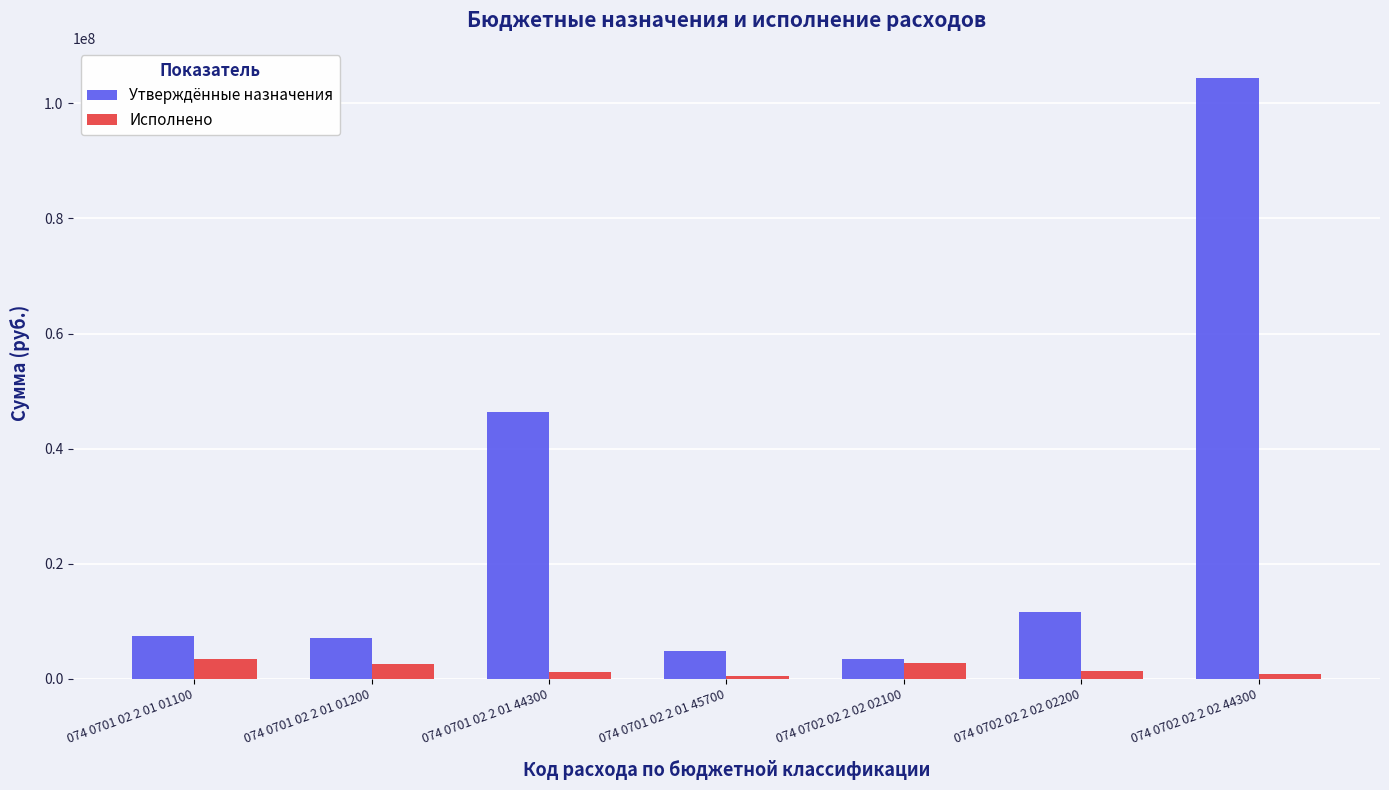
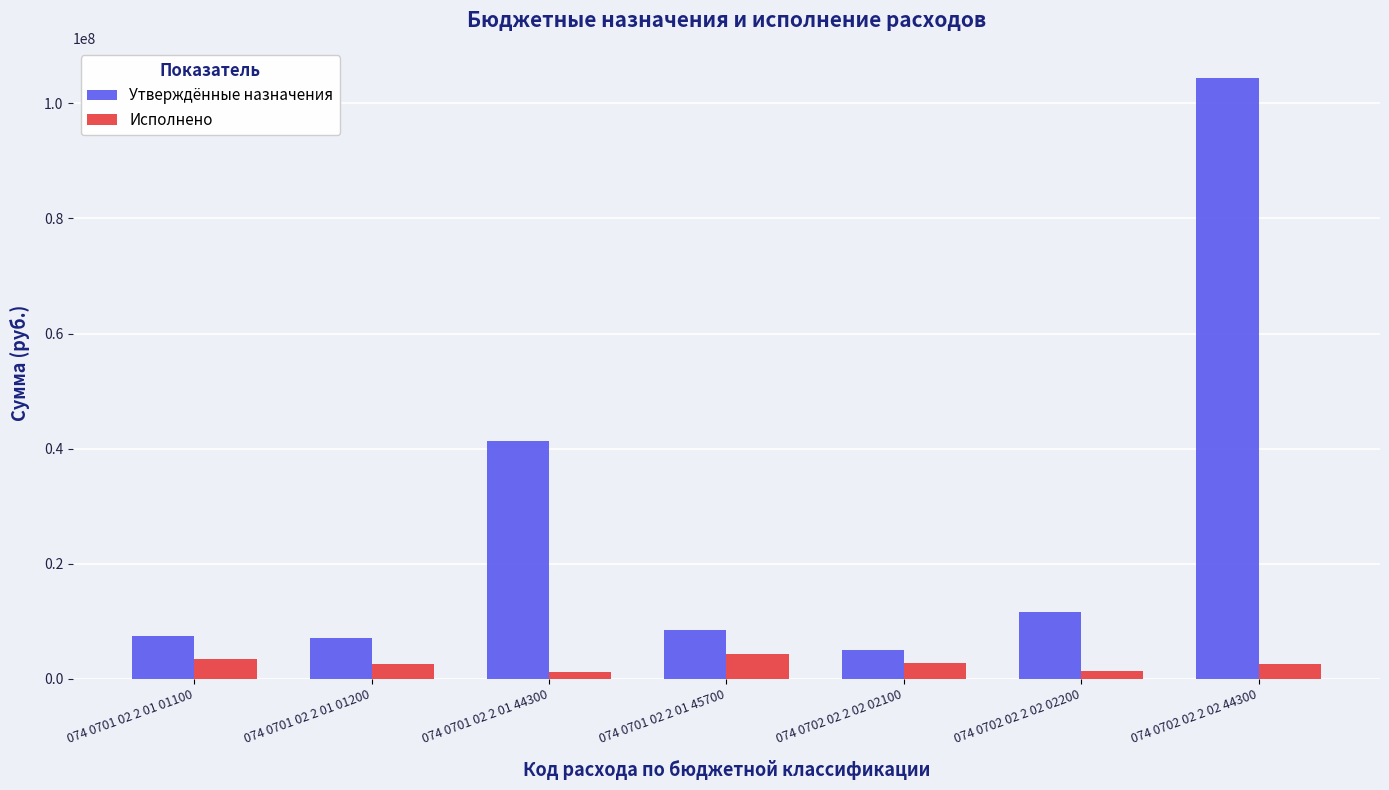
Утверждённые назначения, 074 0701 02 2 01 44300: 46000000 -> 41000000
Утверждённые назначения, 074 0701 02 2 01 45700: 5000000 -> 9000000
Исполнено, 074 0701 02 2 01 45700: 1000000 -> 4000000
Утверждённые назначения, 074 0702 02 2 02 02100: 3000000 -> 5000000
Исполнено, 074 0702 02 2 02 44300: 1000000 -> 3000000
